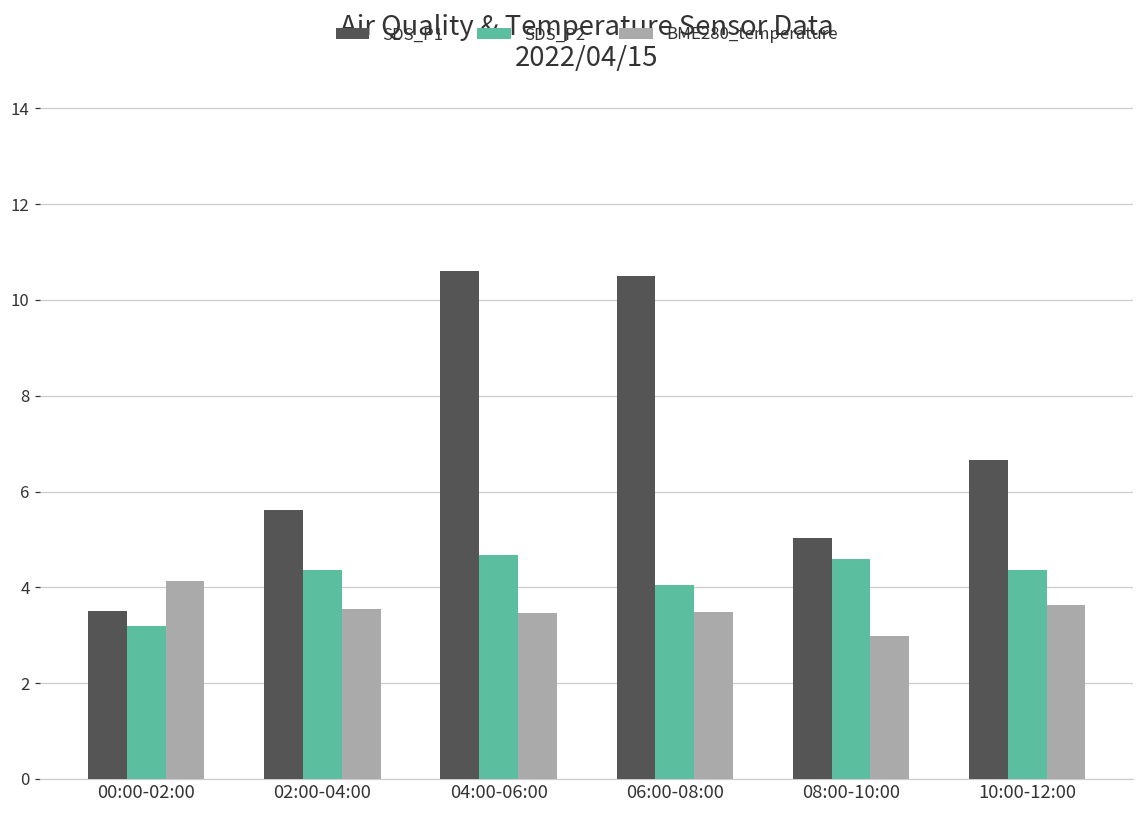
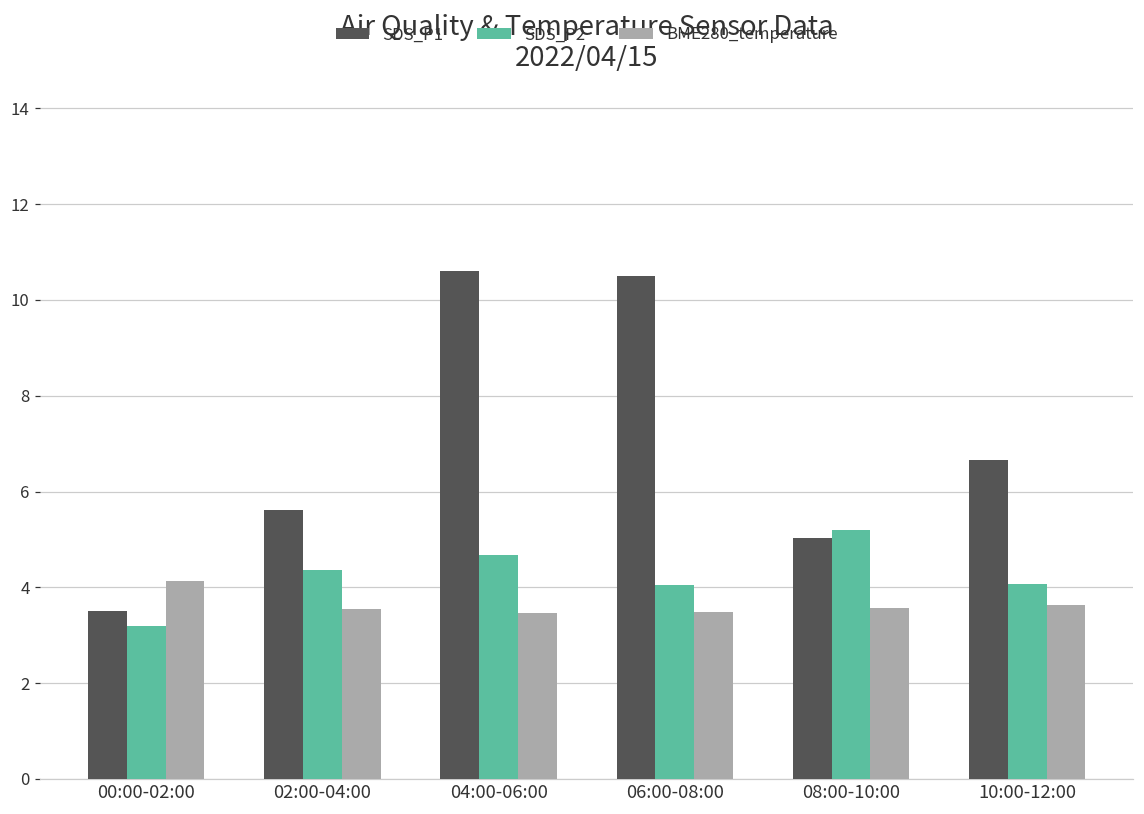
SDS_P2, 08:00-10:00: 4.6 -> 5.2
BME280_temperature, 08:00-10:00: 3.0 -> 3.6
SDS_P2, 10:00-12:00: 4.4 -> 4.1
